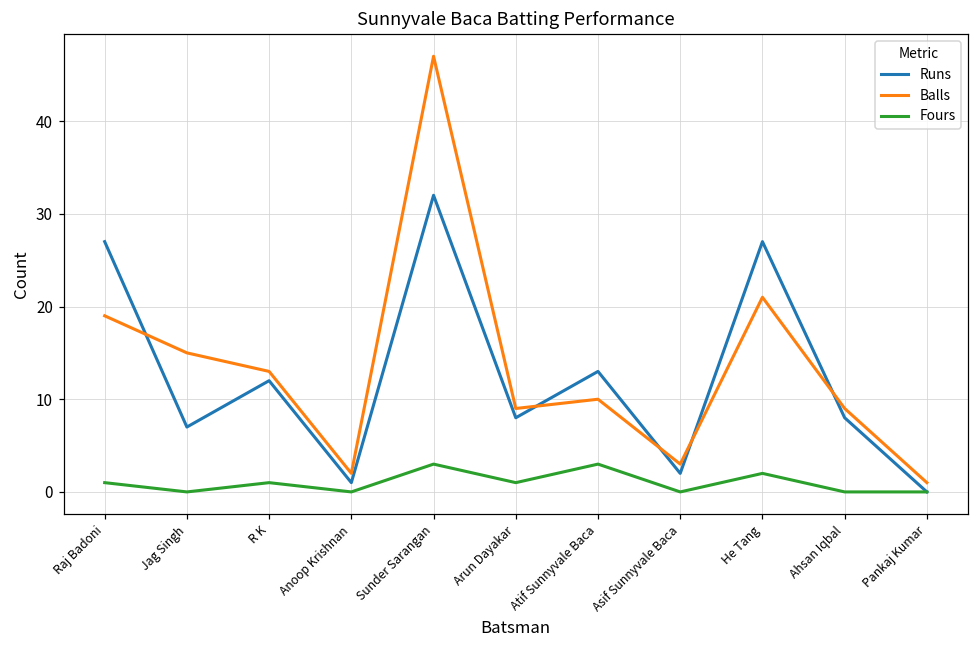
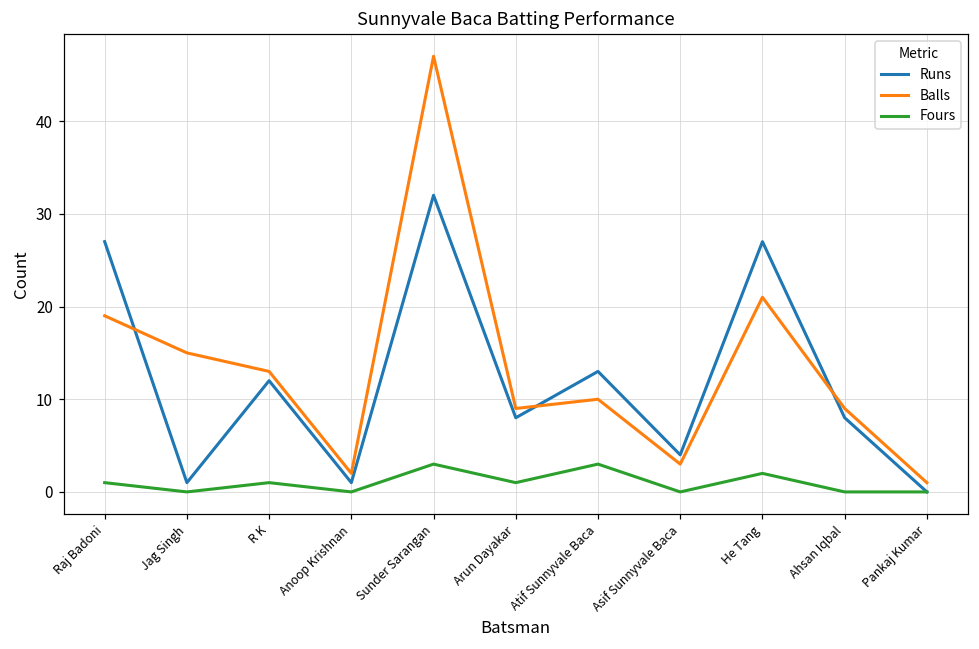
Runs, Jag Singh: 7 -> 1
Runs, Asif Sunnyvale Baca: 2 -> 4
